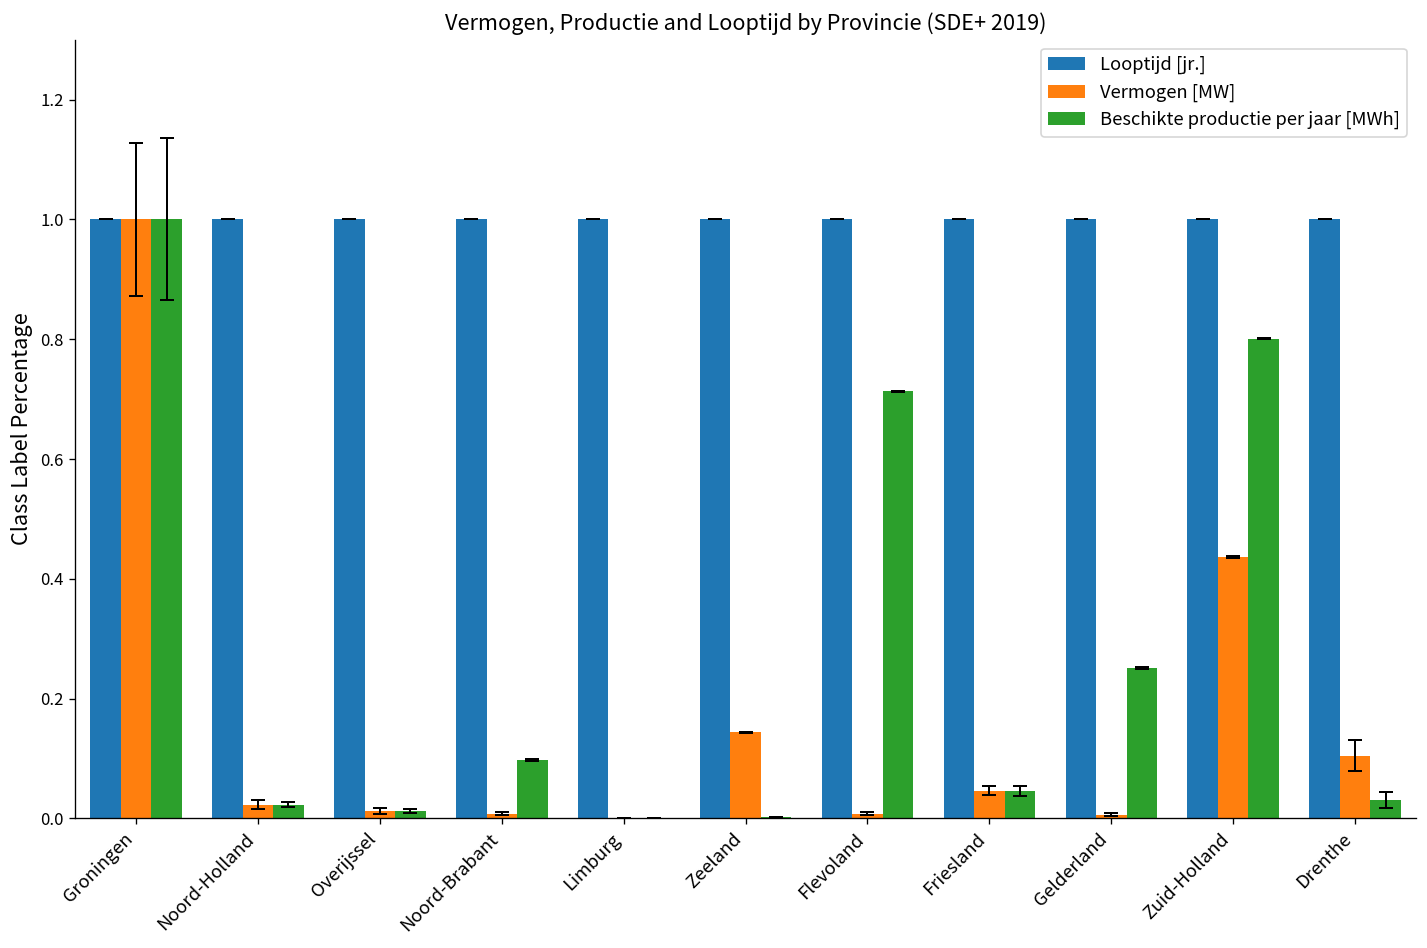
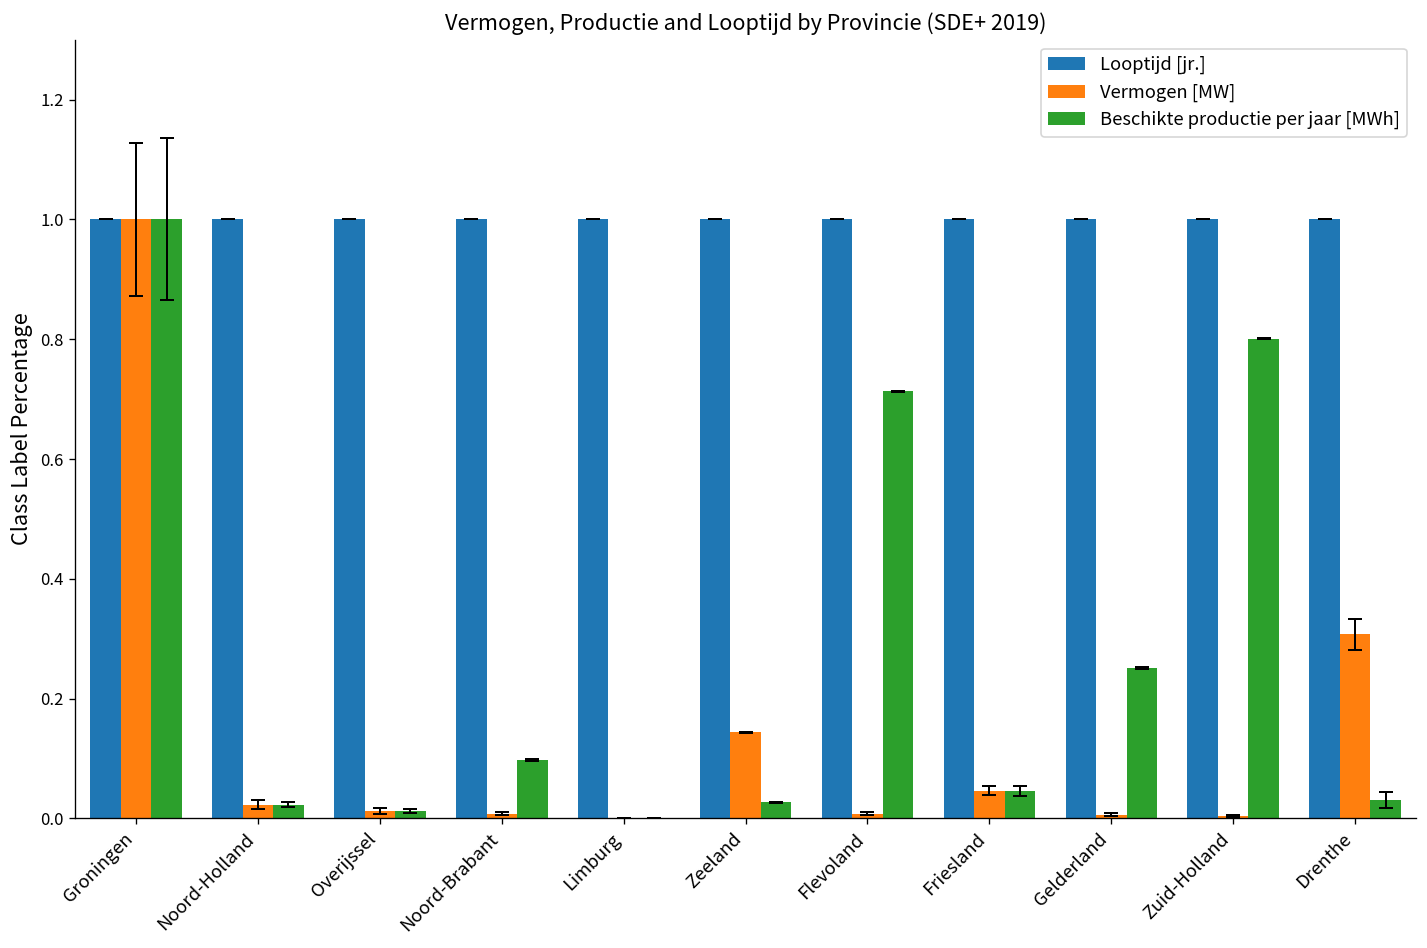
Beschikte productie per jaar [MWh], Zeeland: 0.00 -> 0.03
Vermogen [MW], Zuid-Holland: 0.44 -> 0.00
Vermogen [MW], Drenthe: 0.11 -> 0.31
